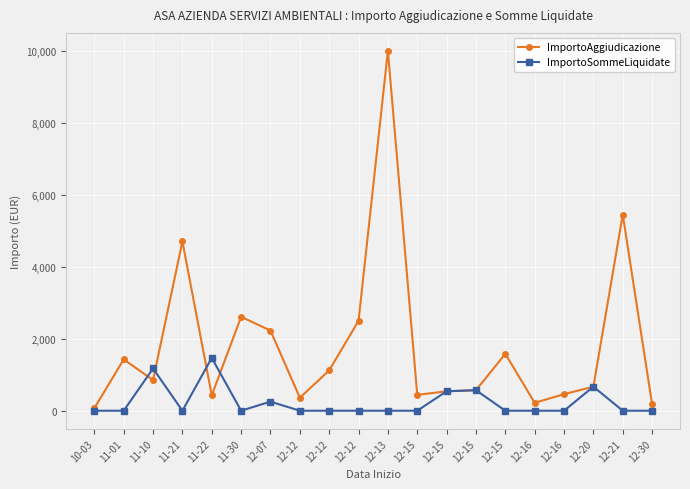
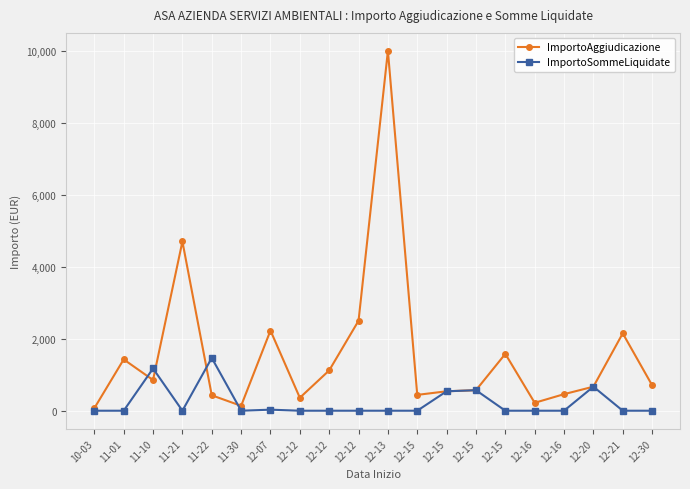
ImportoAggiudicazione, 11-30: 2,600 -> 100
ImportoSommeLiquidate, 12-07: 300 -> 0
ImportoAggiudicazione, 12-21: 5,500 -> 2,200
ImportoAggiudicazione, 12-30: 200 -> 700
